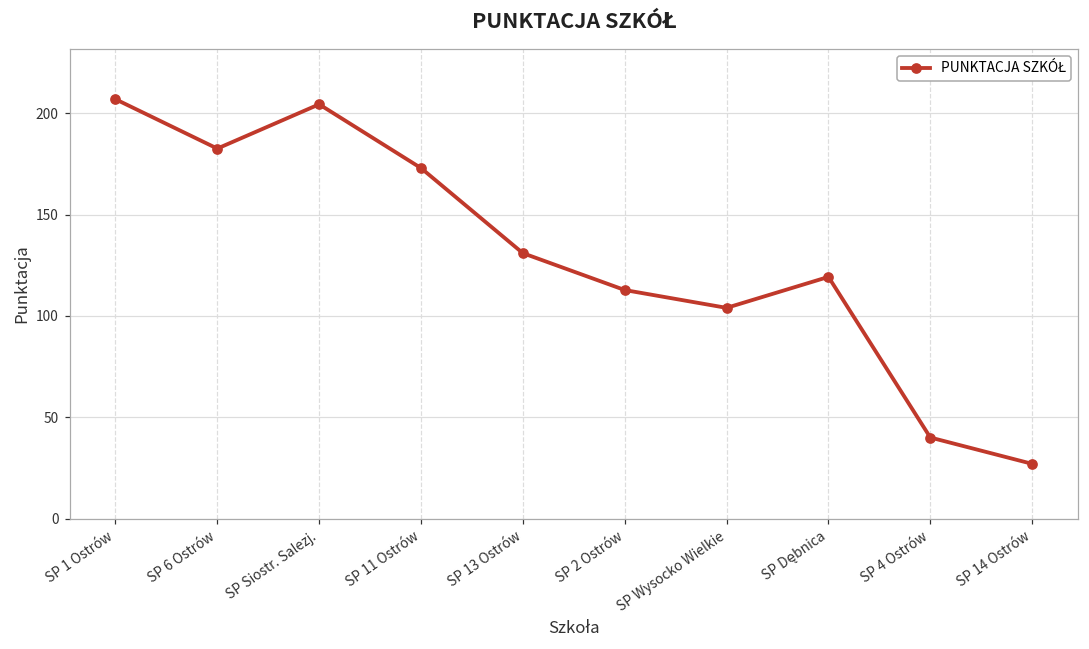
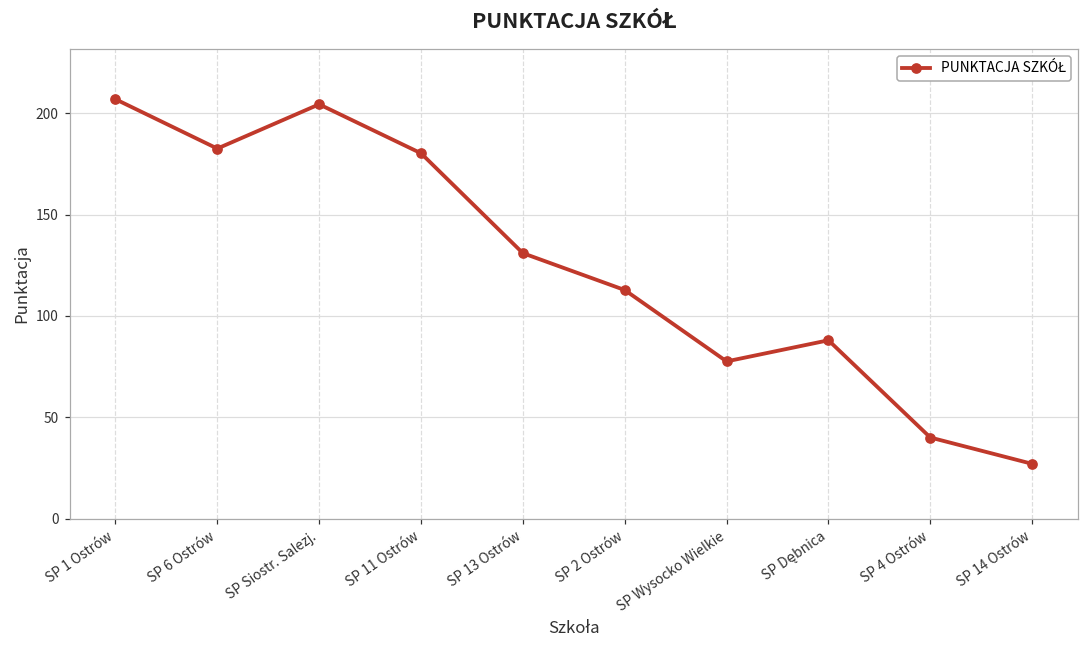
SP 11 Ostrów: 173 -> 180
SP Wysocko Wielkie: 104 -> 78
SP Dębnica: 119 -> 88
